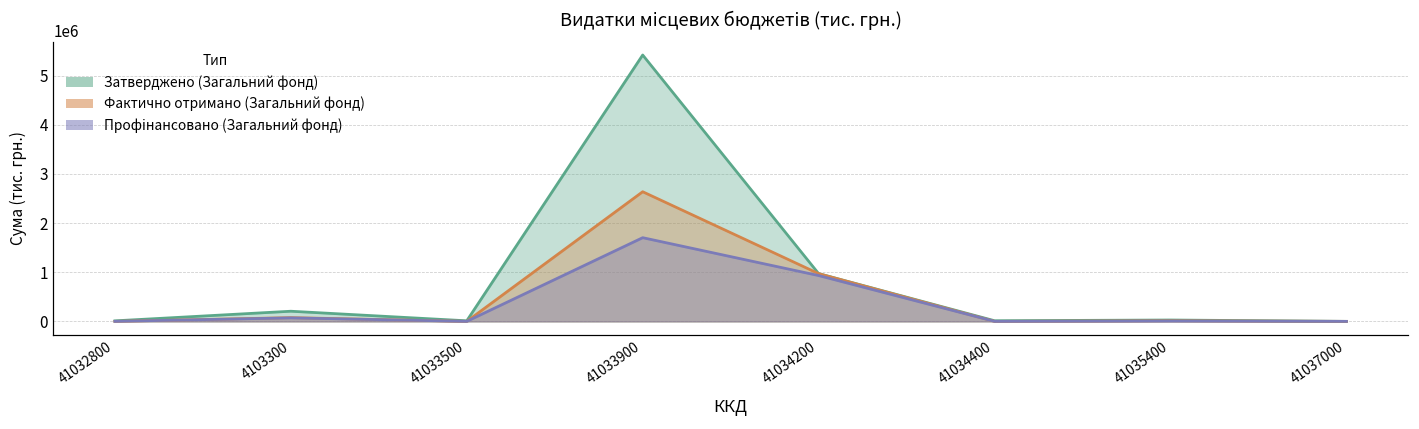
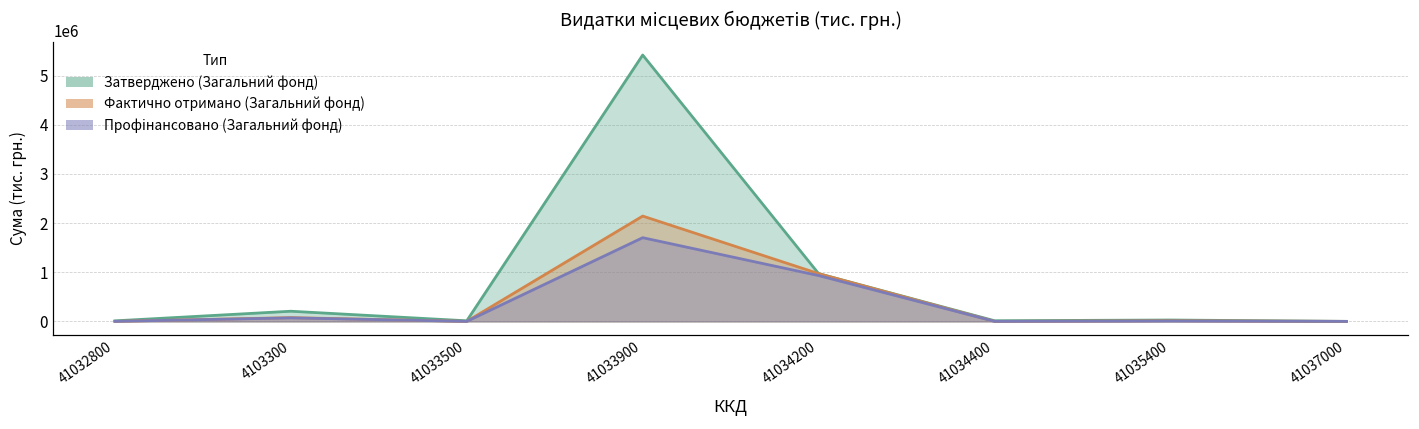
Фактично отримано (Загальний фонд), 41033900: 2600000 -> 2100000
